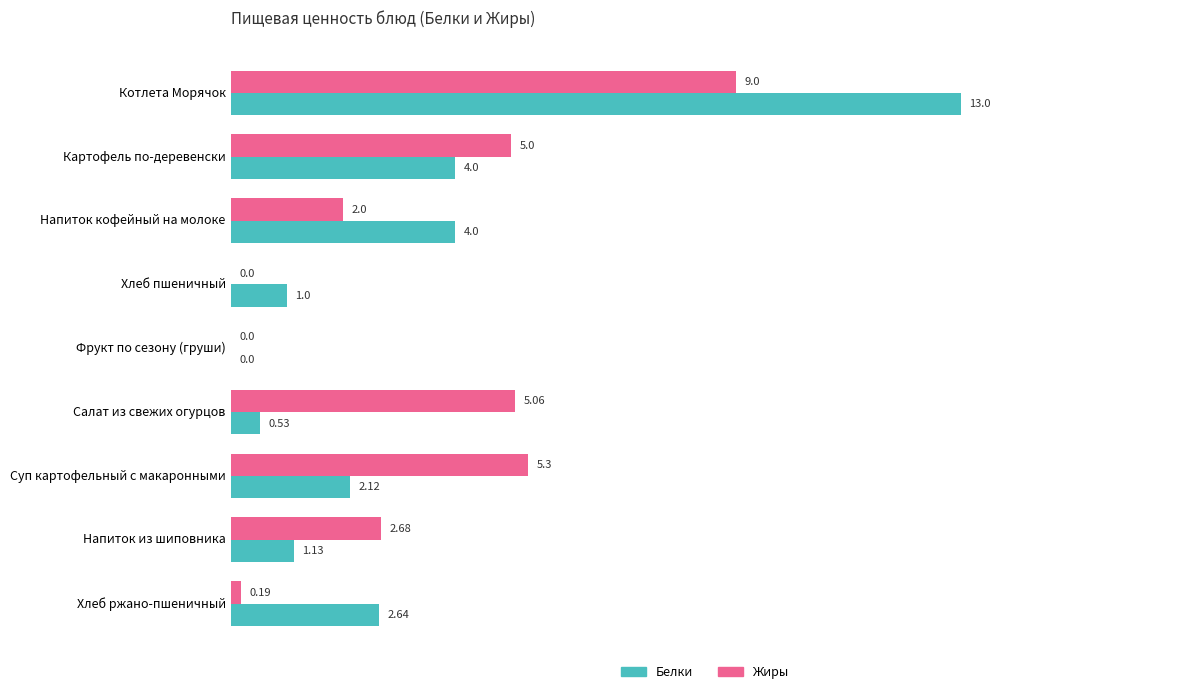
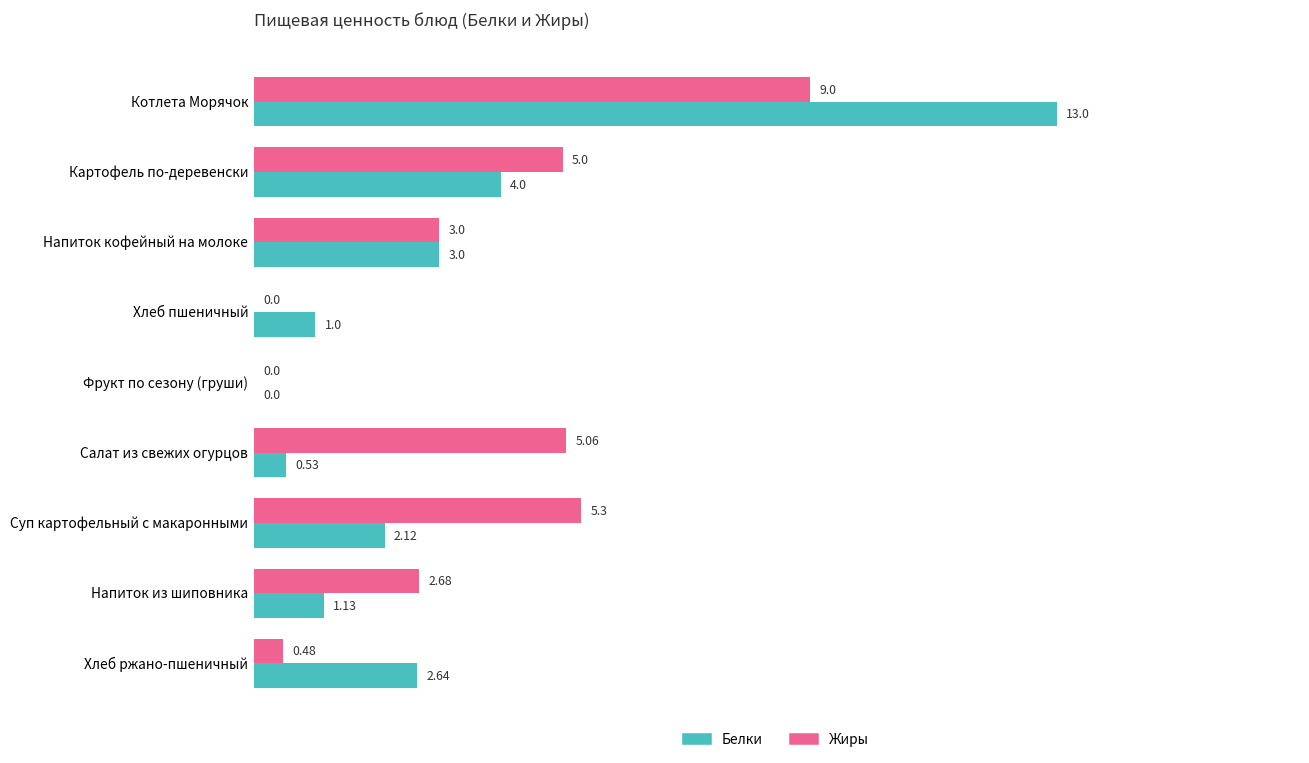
Жиры, Напиток кофейный на молоке: 2.0 -> 3.0
Белки, Напиток кофейный на молоке: 4.0 -> 3.0
Жиры, Хлеб ржано-пшеничный: 0.19 -> 0.48
